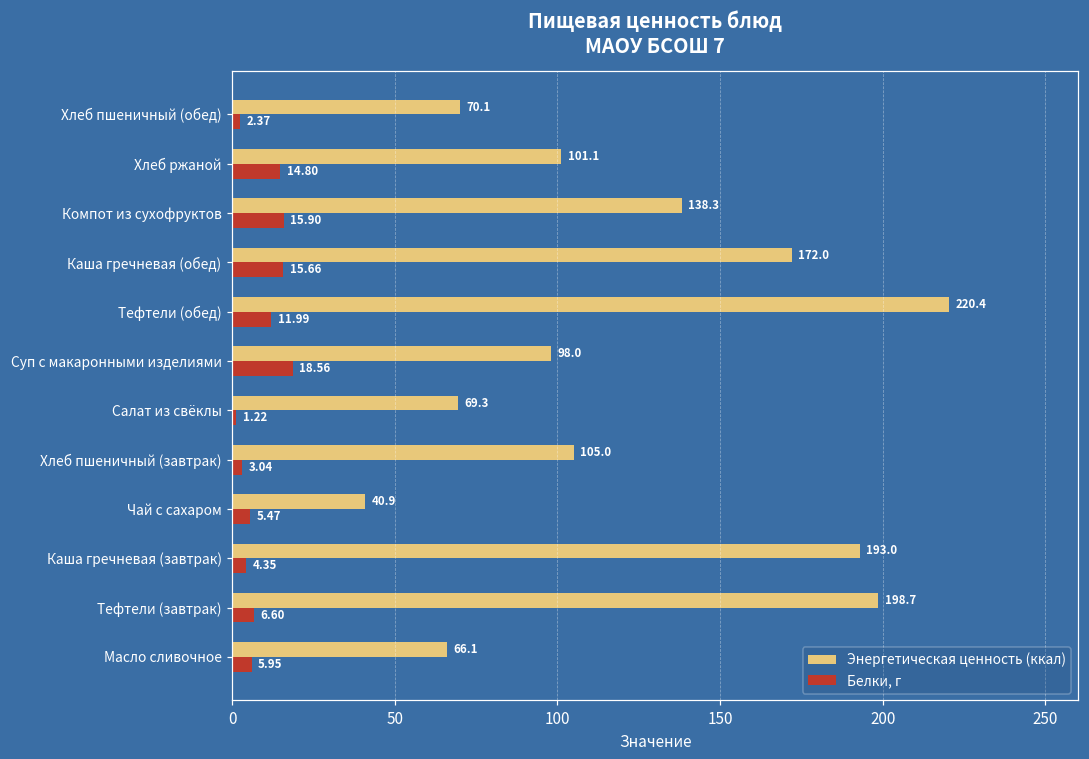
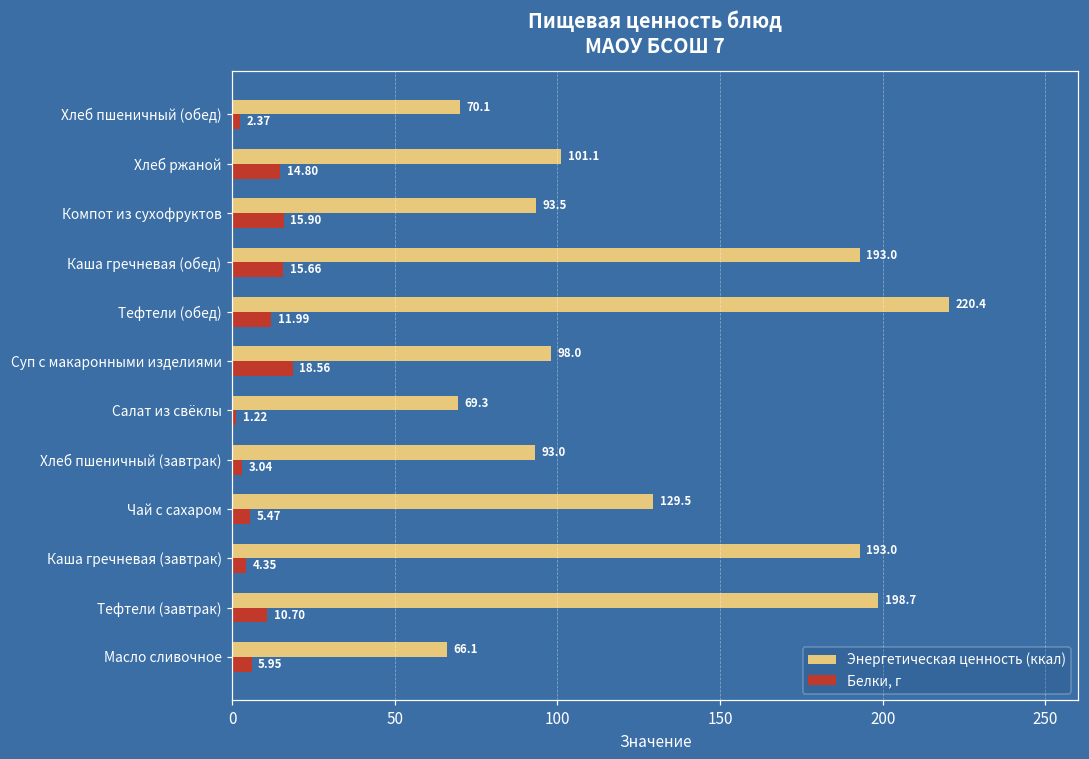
Энергетическая ценность (ккал), Компот из сухофруктов: 138.3 -> 93.5
Энергетическая ценность (ккал), Каша гречневая (обед): 172.0 -> 193.0
Энергетическая ценность (ккал), Хлеб пшеничный (завтрак): 105.0 -> 93.0
Энергетическая ценность (ккал), Чай с сахаром: 40.9 -> 129.5
Белки, г, Тефтели (завтрак): 6.60 -> 10.70
